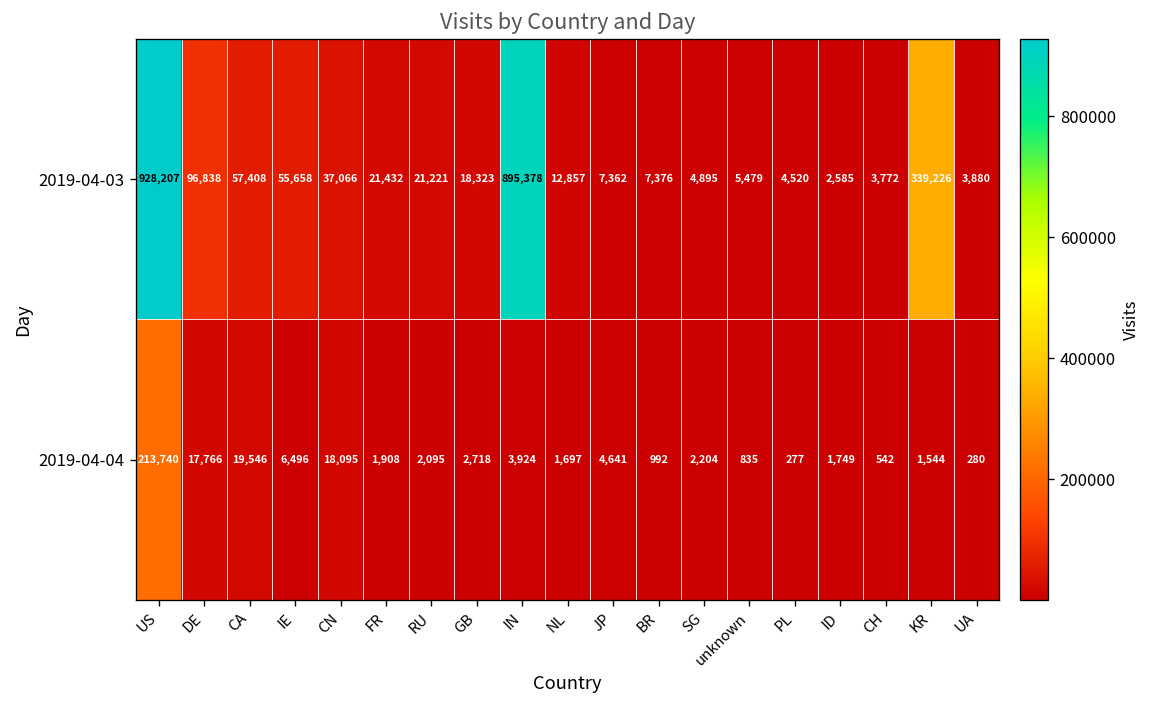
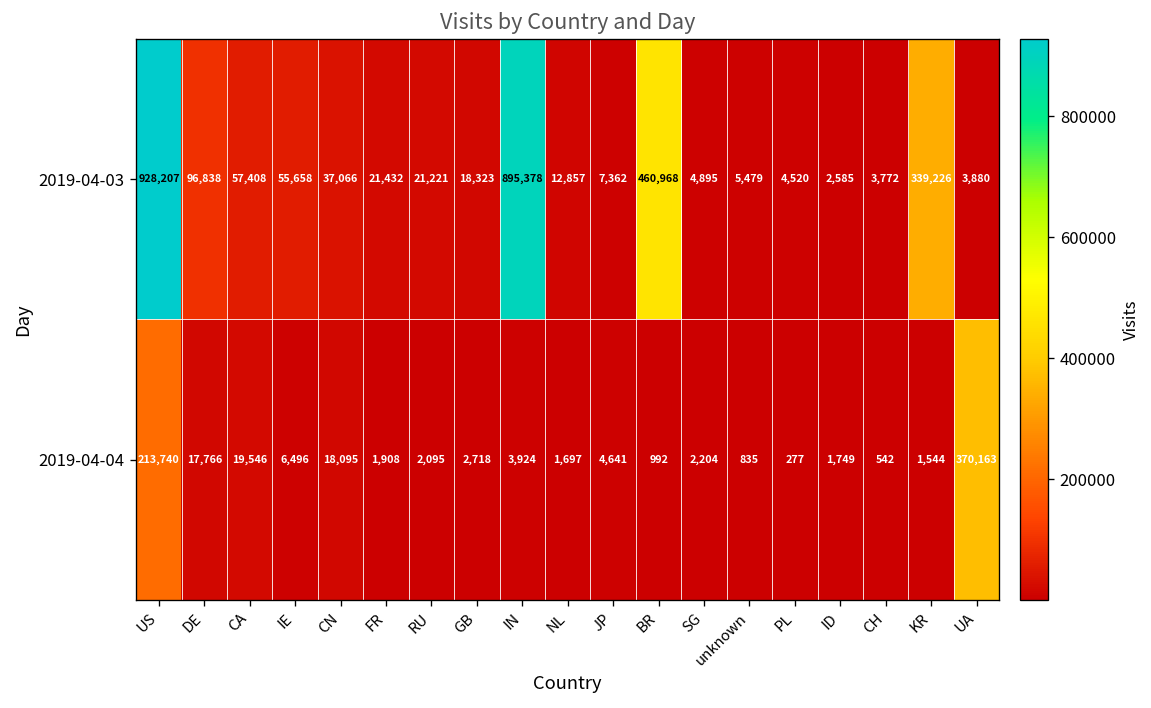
2019-04-03, BR: 7,376 -> 460,968
2019-04-04, UA: 280 -> 370,163
